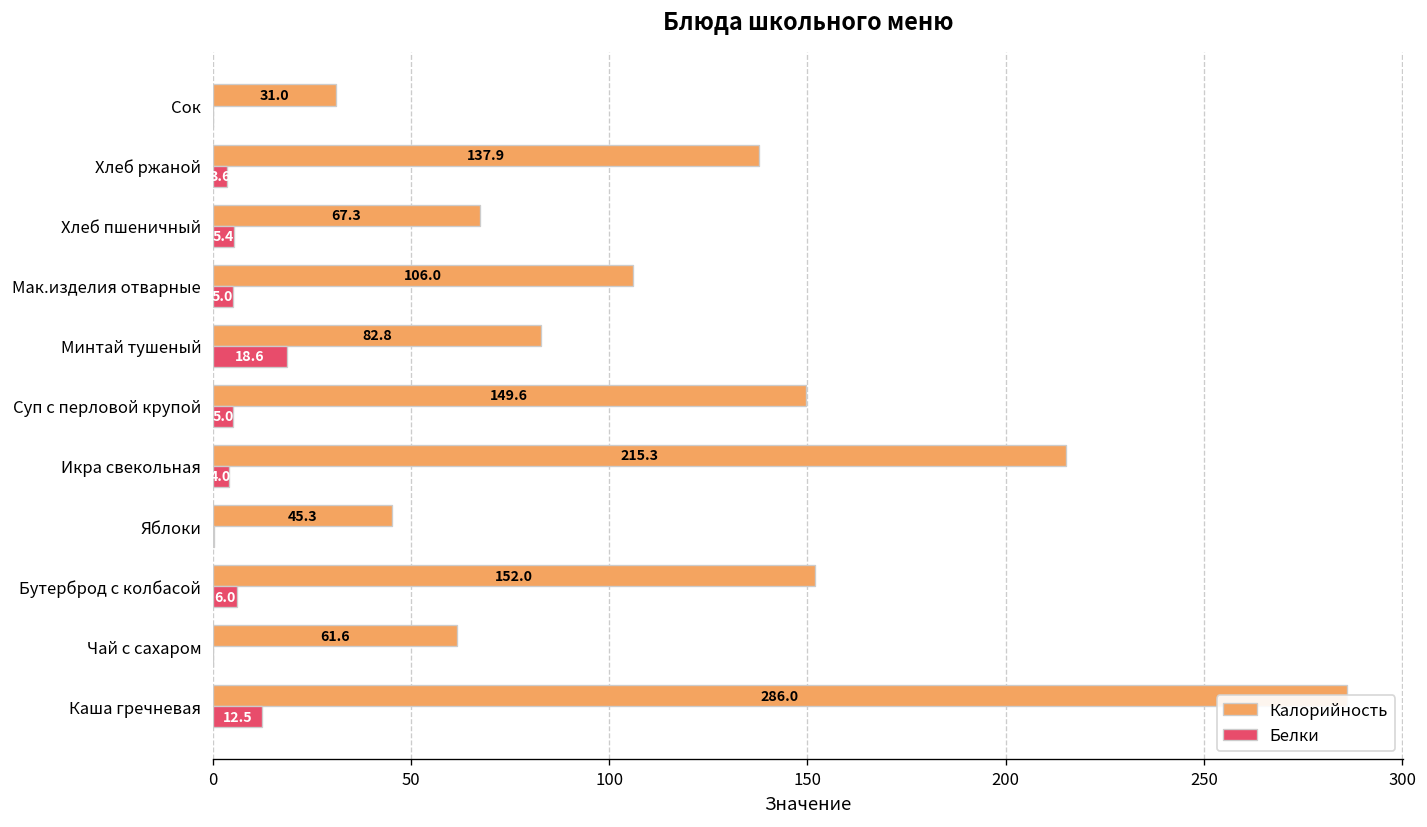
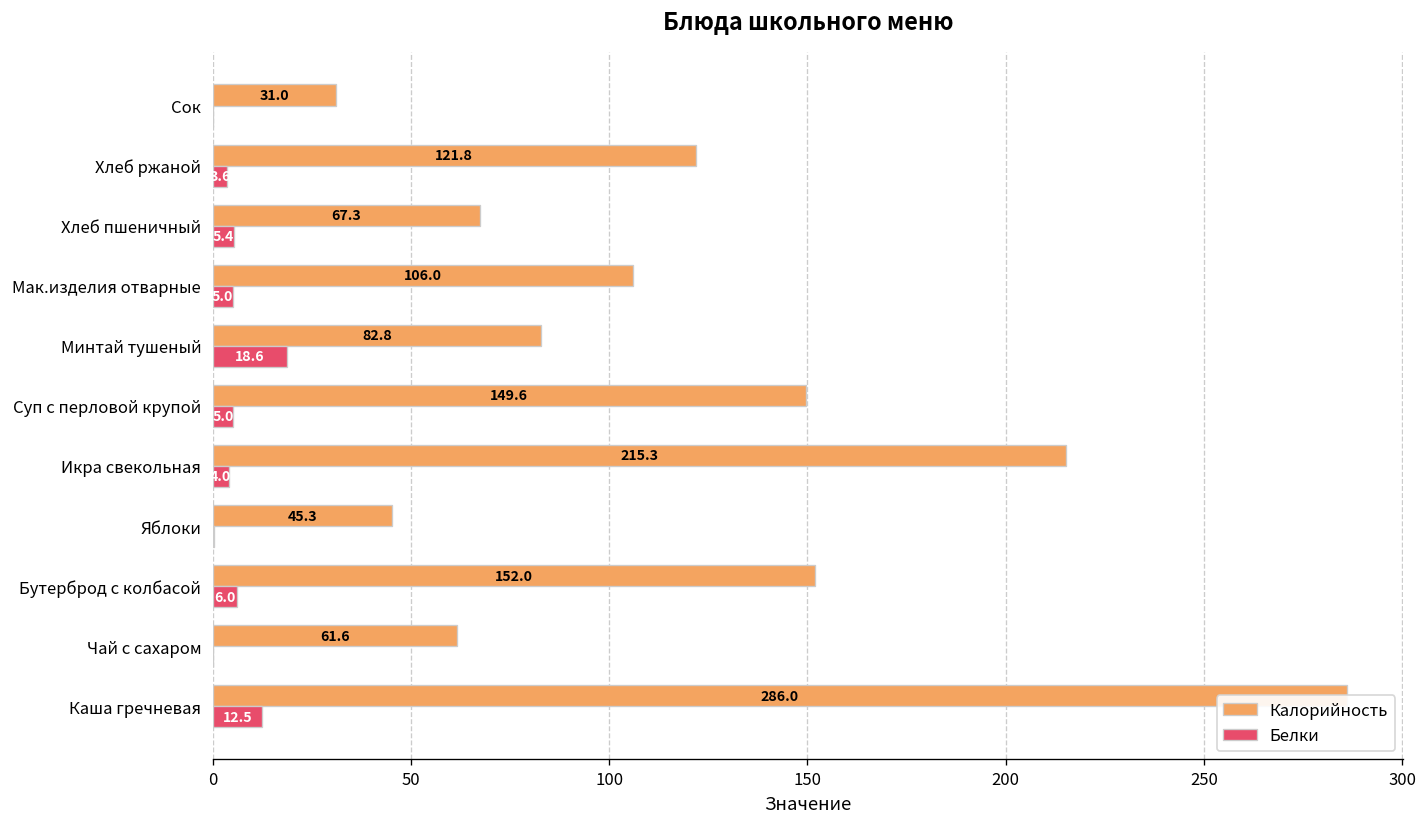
Калорийность, Хлеб ржаной: 137.9 -> 121.8
